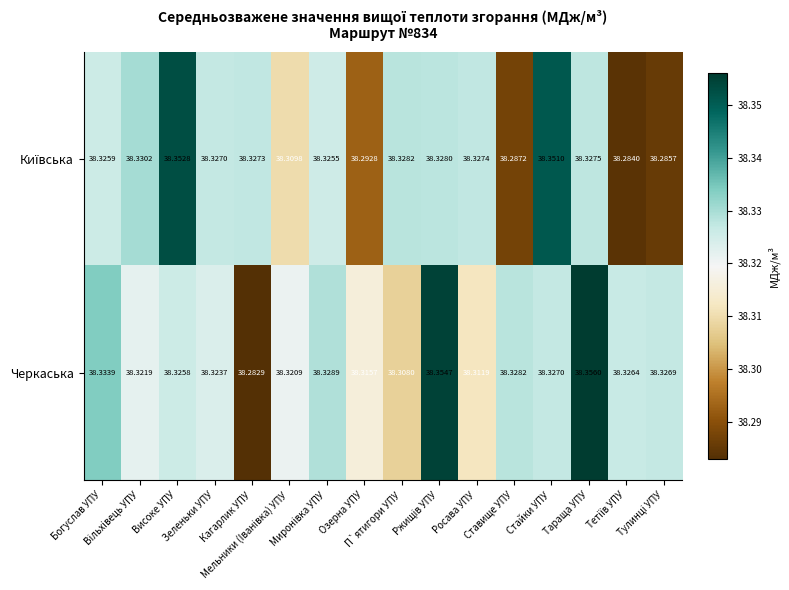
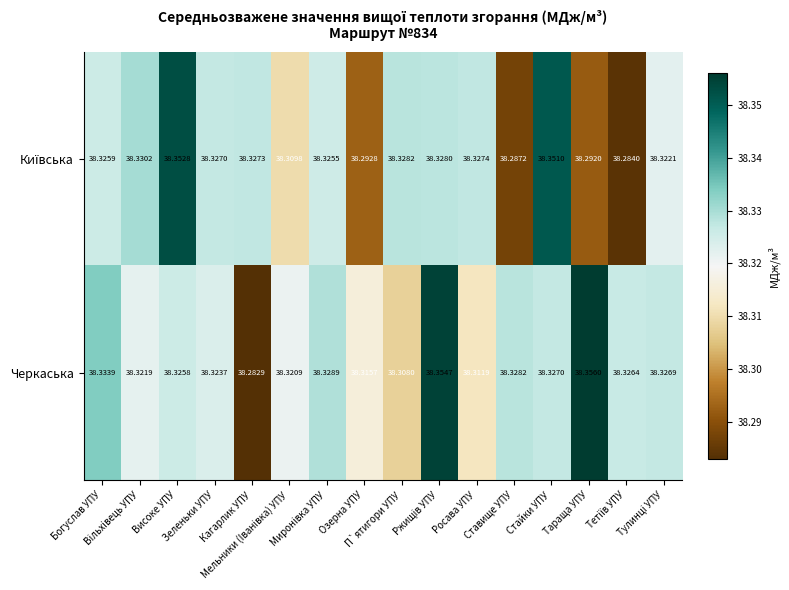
Київська, Тараща УПУ: 38.3275 -> 38.2920
Київська, Тулинці УПУ: 38.2857 -> 38.3221
